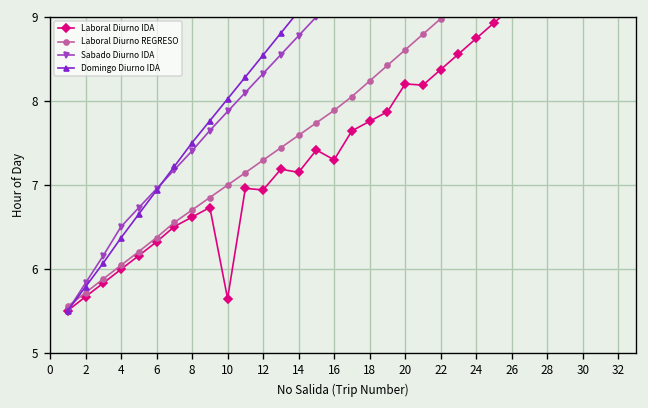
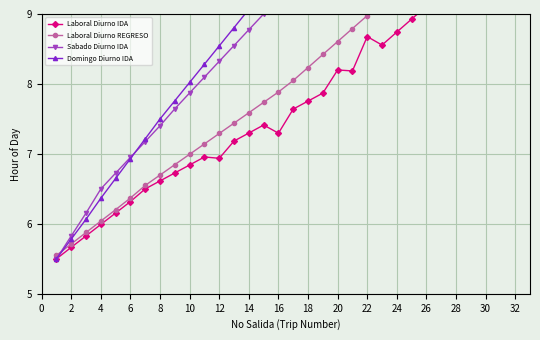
Laboral Diurno IDA, 10: 5.6 -> 6.8
Laboral Diurno IDA, 14: 7.1 -> 7.3
Laboral Diurno IDA, 22: 8.4 -> 8.7
